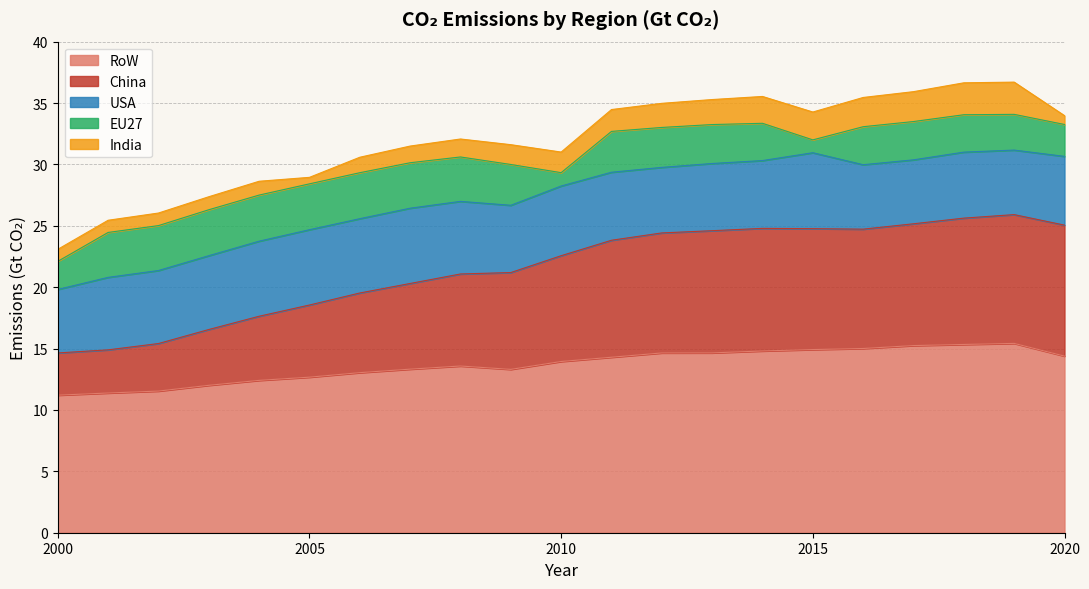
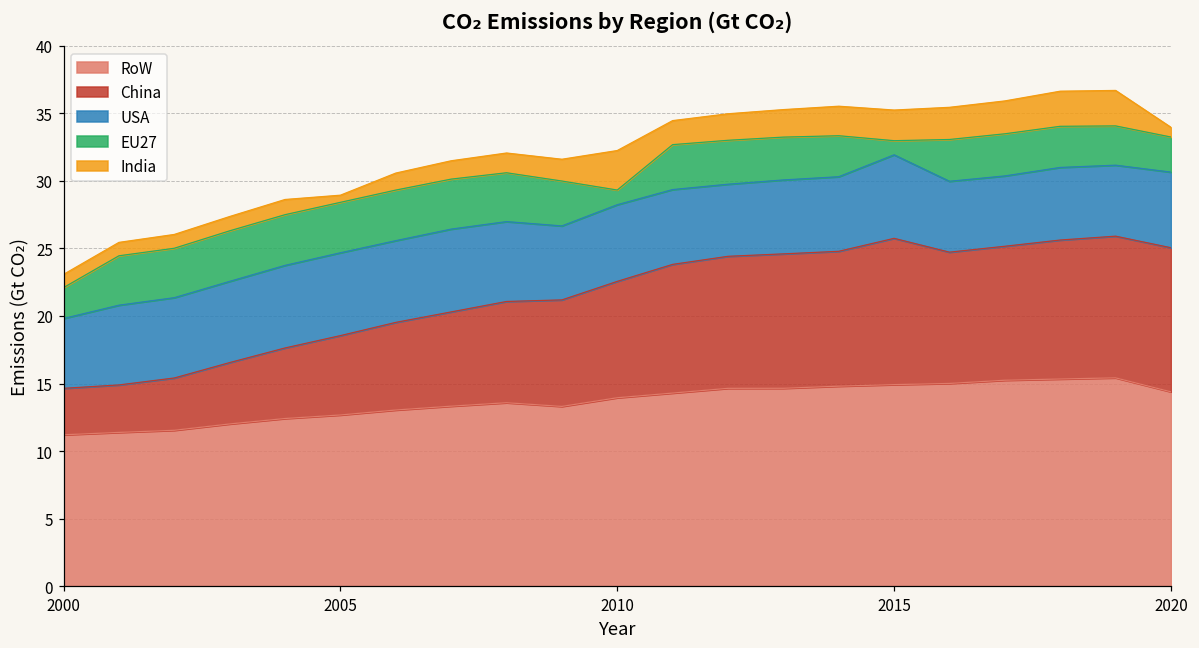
India, 2010: 1.7 -> 2.9
China, 2015: 9.8 -> 10.8
